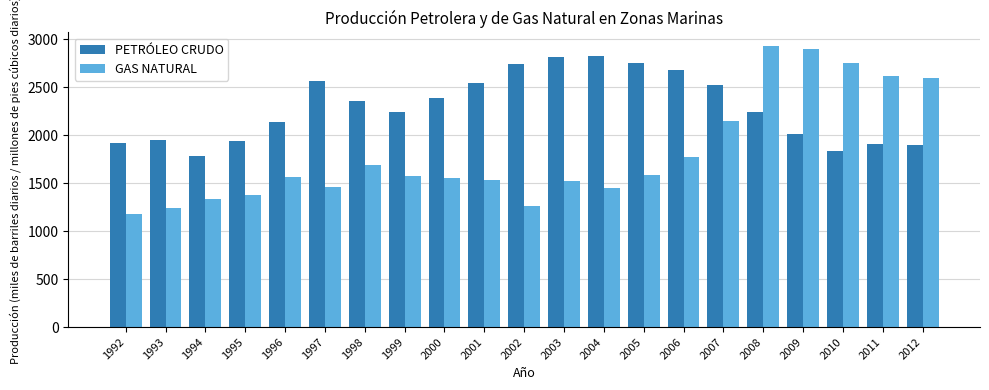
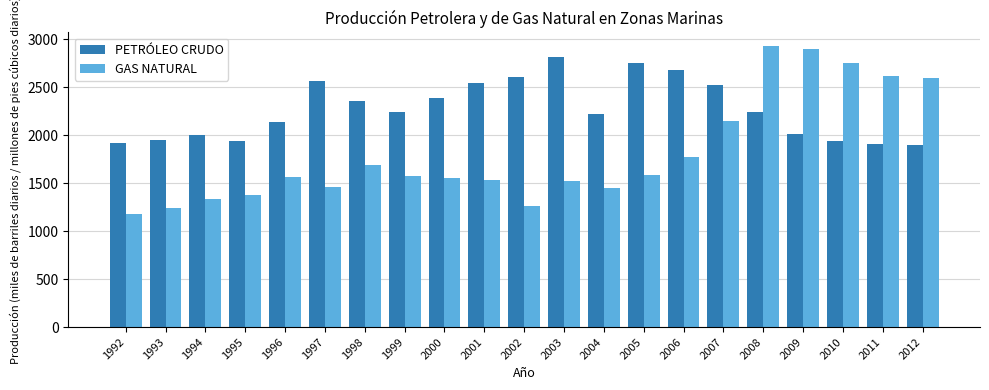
PETRÓLEO CRUDO, 1994: 1800 -> 2000
PETRÓLEO CRUDO, 2002: 2700 -> 2600
PETRÓLEO CRUDO, 2004: 2800 -> 2200
PETRÓLEO CRUDO, 2010: 1800 -> 1900
